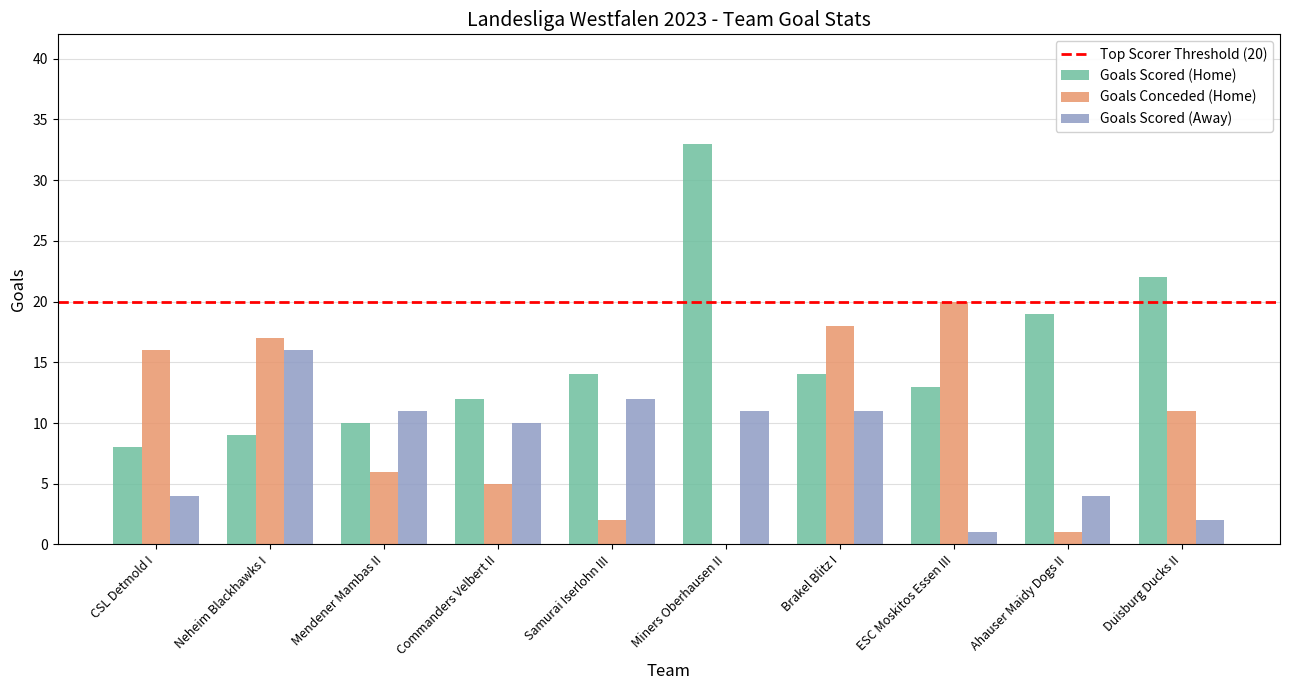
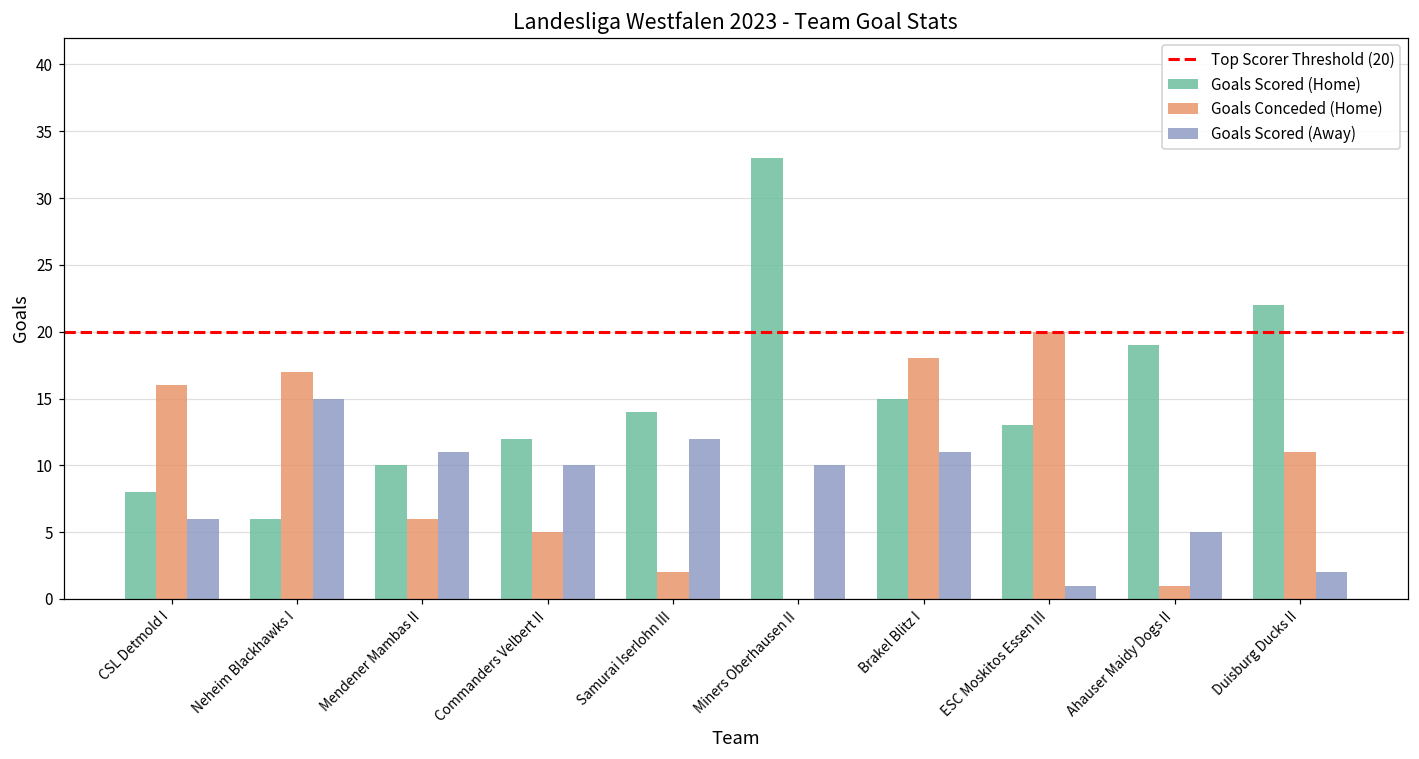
Goals Scored (Away), CSL Detmold I: 4 -> 6
Goals Scored (Home), Neheim Blackhawks I: 9 -> 6
Goals Scored (Away), Neheim Blackhawks I: 16 -> 15
Goals Scored (Away), Miners Oberhausen II: 11 -> 10
Goals Scored (Home), Brakel Blitz I: 14 -> 15
Goals Scored (Away), Ahauser Maidy Dogs II: 4 -> 5
